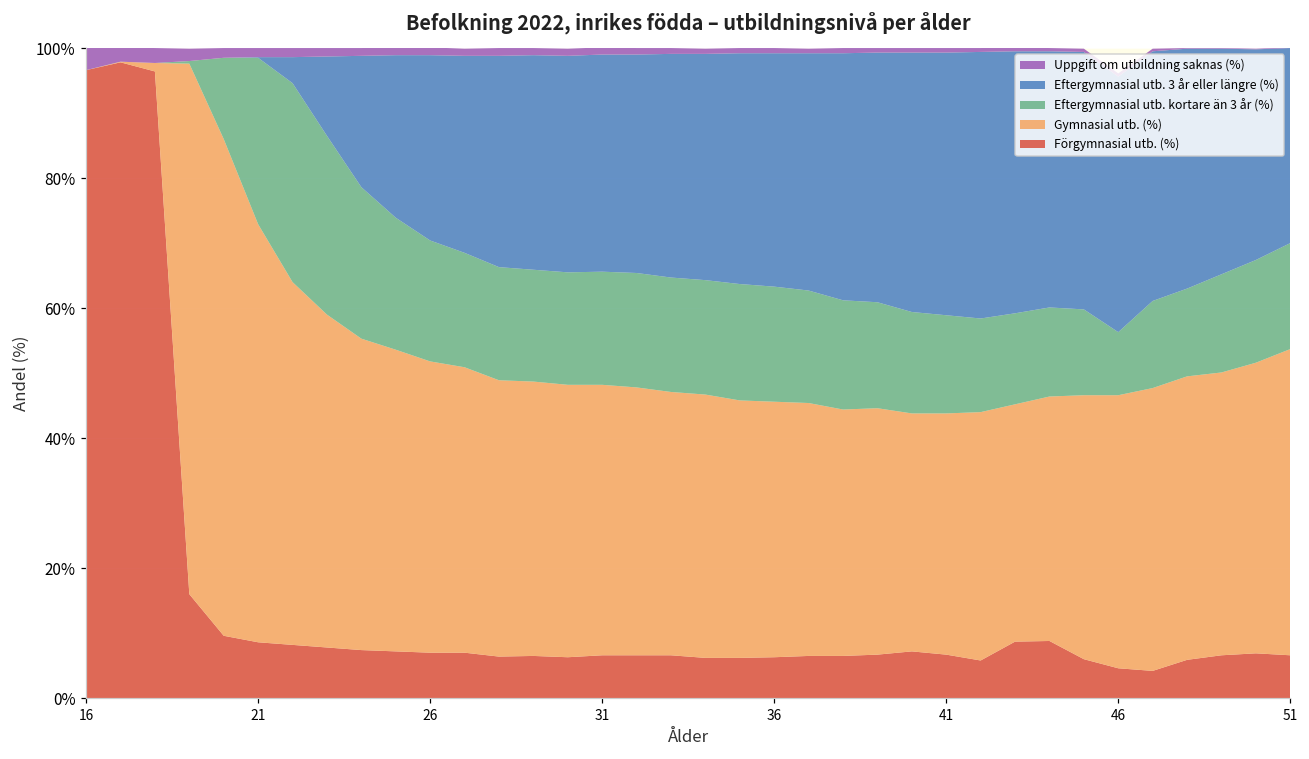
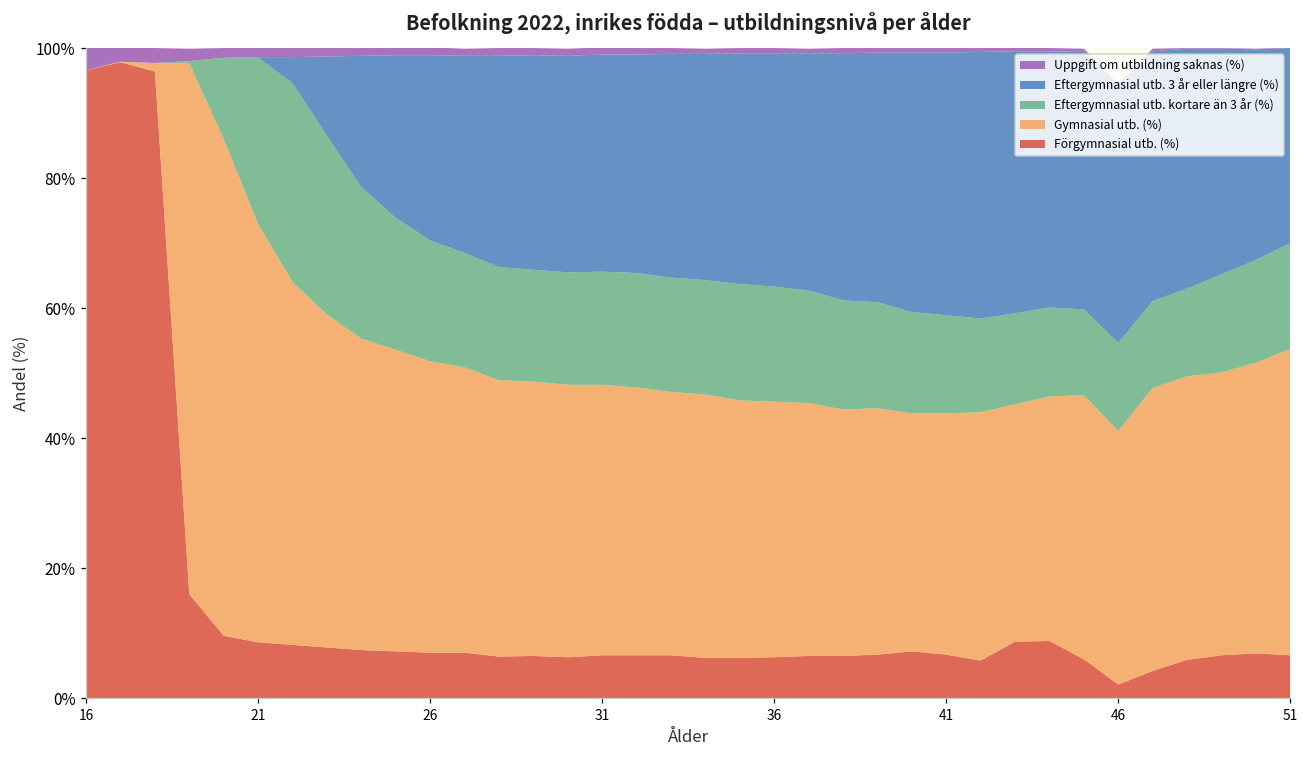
Förgymnasial utb. (%), 46: 5% -> 2%
Gymnasial utb. (%), 46: 42% -> 39%
Eftergymnasial utb. kortare än 3 år (%), 46: 10% -> 14%
